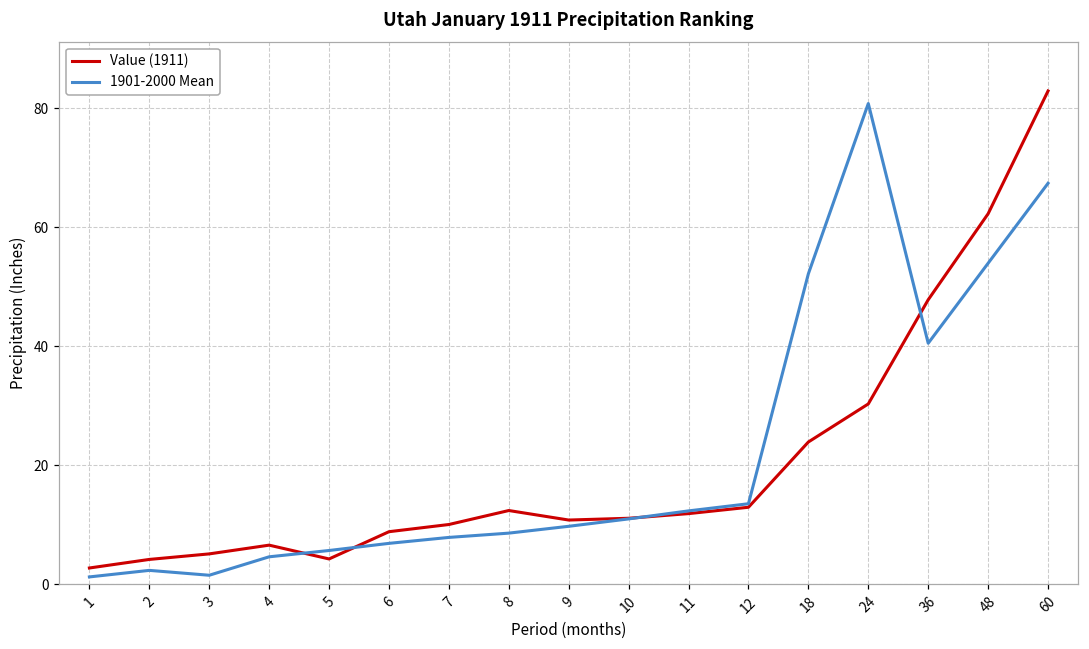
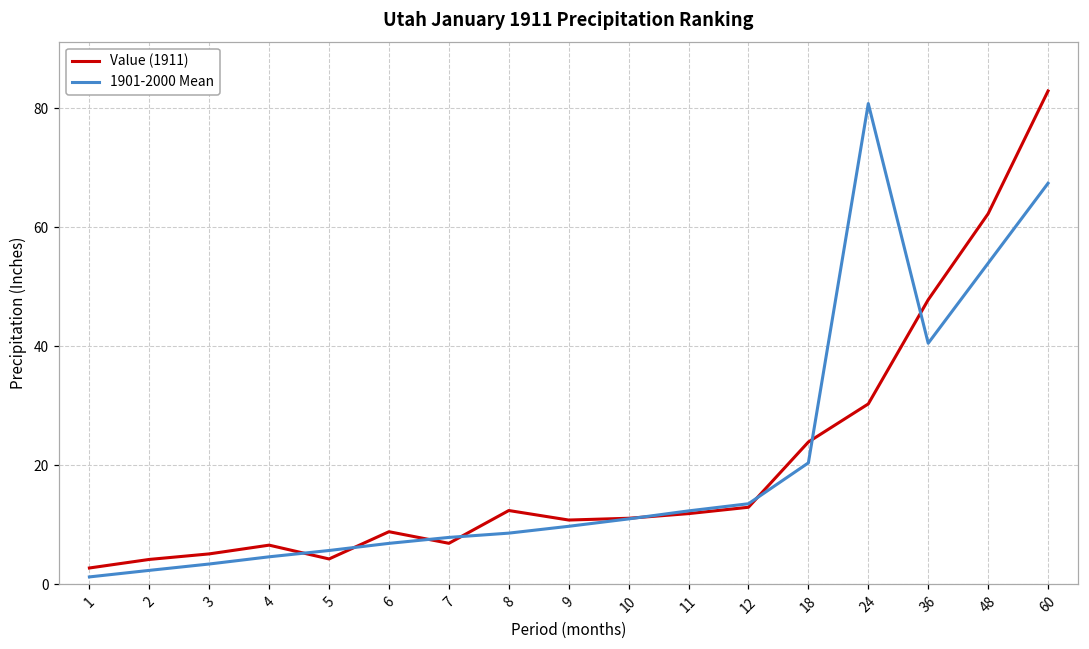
1901-2000 Mean, 3: 2 -> 3
Value (1911), 7: 10 -> 7
1901-2000 Mean, 18: 52 -> 20
